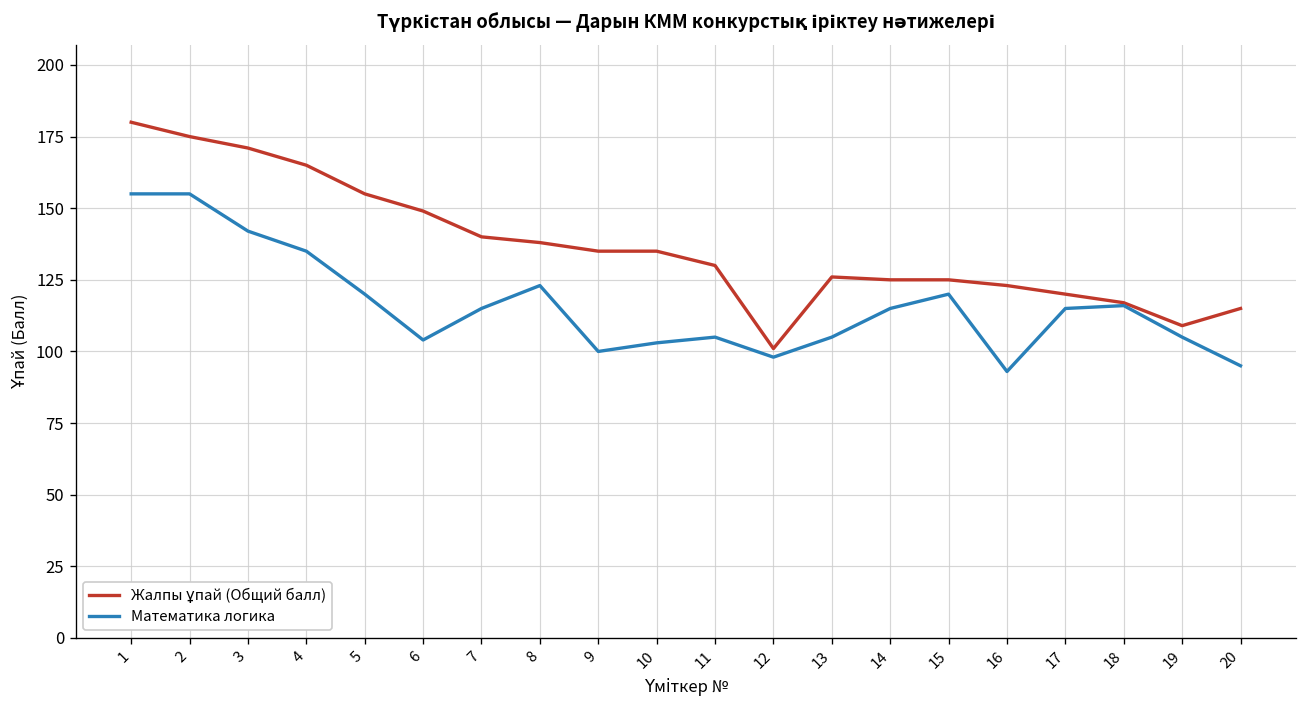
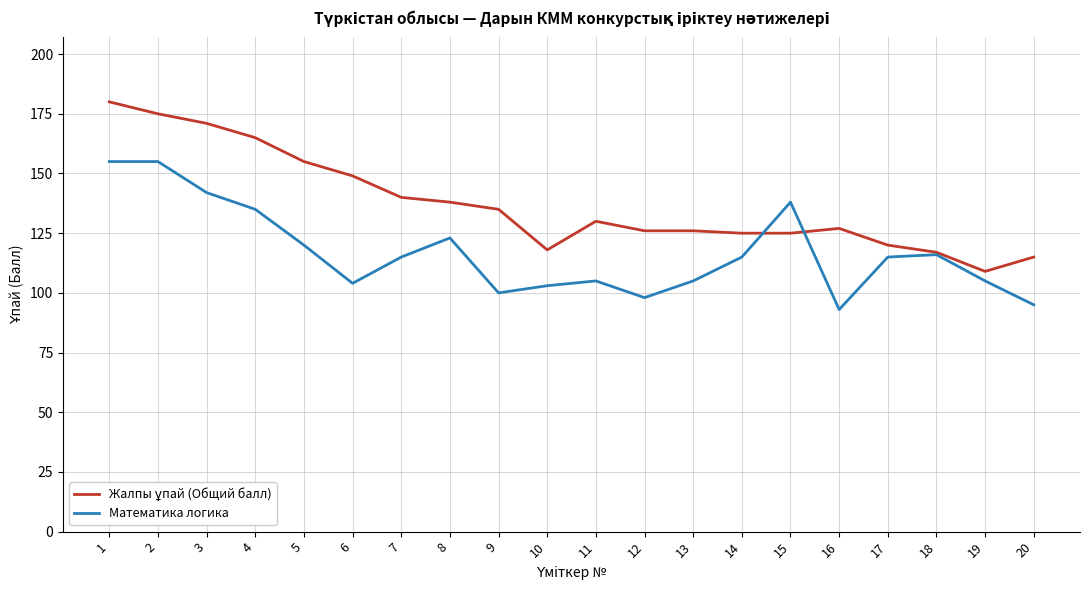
Жалпы ұпай (Общий балл), 10: 135 -> 118
Жалпы ұпай (Общий балл), 12: 101 -> 126
Математика логика, 15: 120 -> 138
Жалпы ұпай (Общий балл), 16: 123 -> 127
